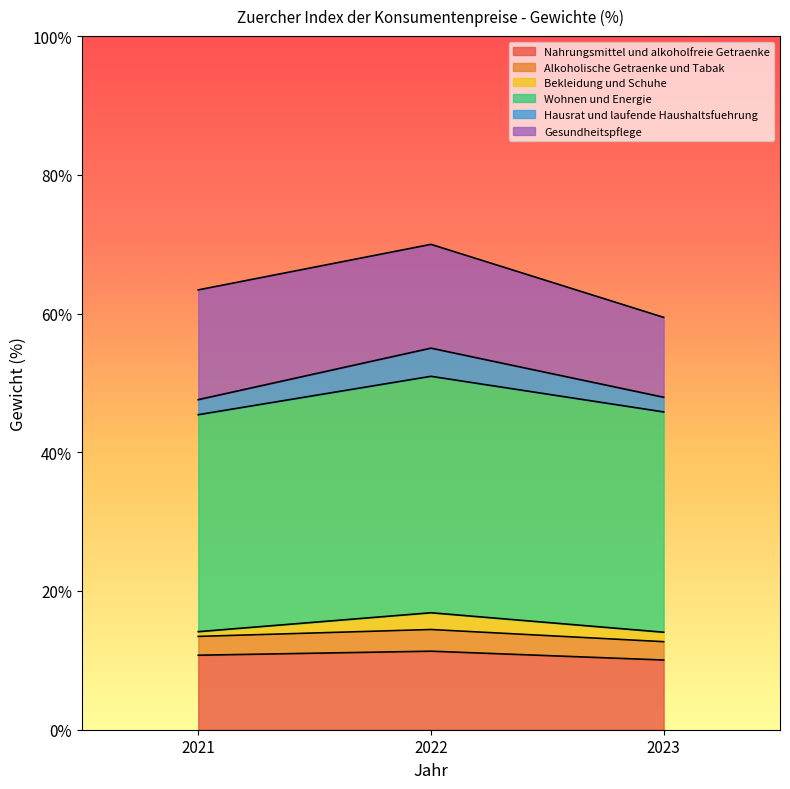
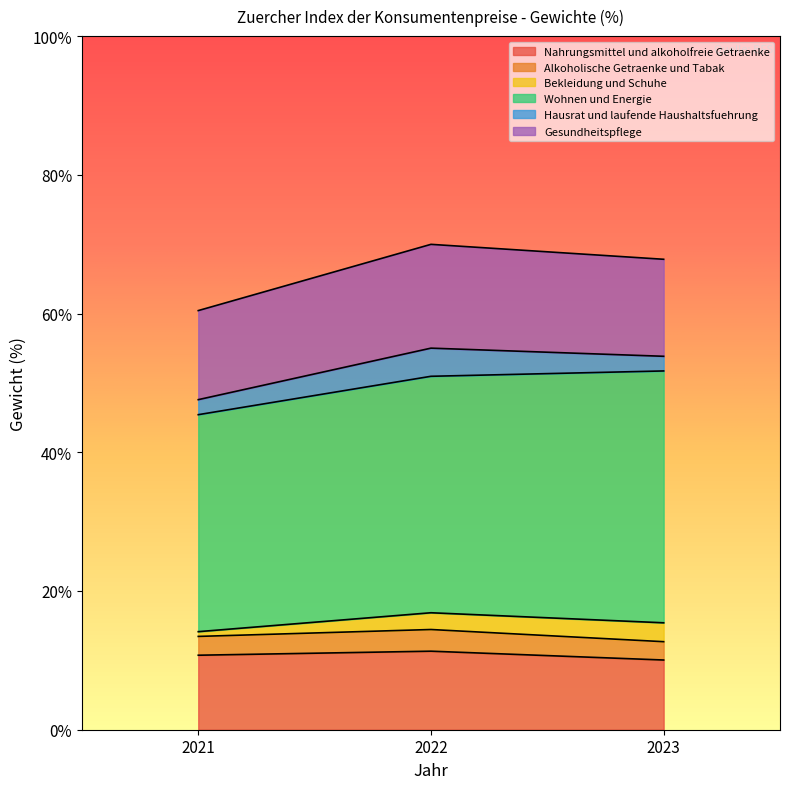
Gesundheitspflege, 2021: 16% -> 13%
Bekleidung und Schuhe, 2023: 1% -> 3%
Wohnen und Energie, 2023: 32% -> 36%
Gesundheitspflege, 2023: 12% -> 14%
